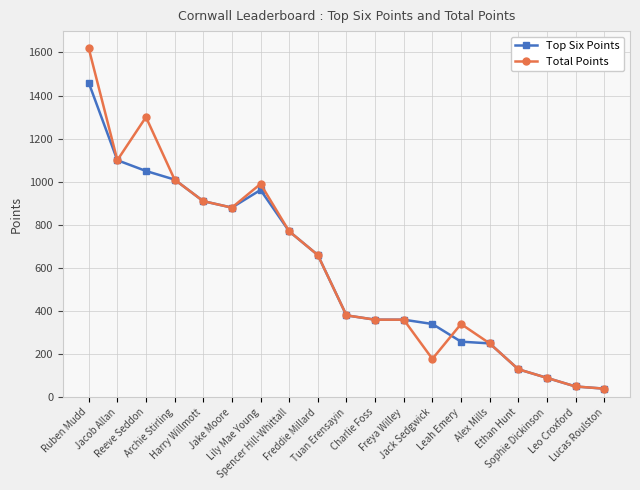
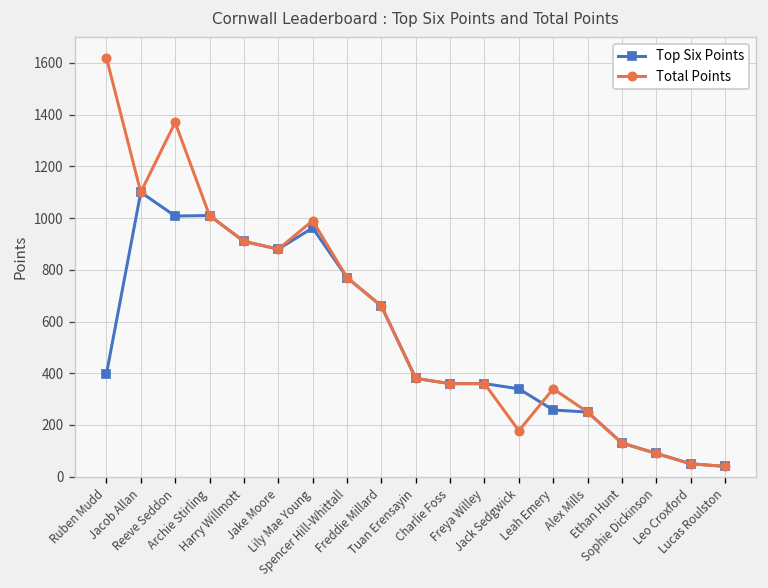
Top Six Points, Ruben Mudd: 1460 -> 400
Top Six Points, Reeve Seddon: 1050 -> 1010
Total Points, Reeve Seddon: 1300 -> 1370
